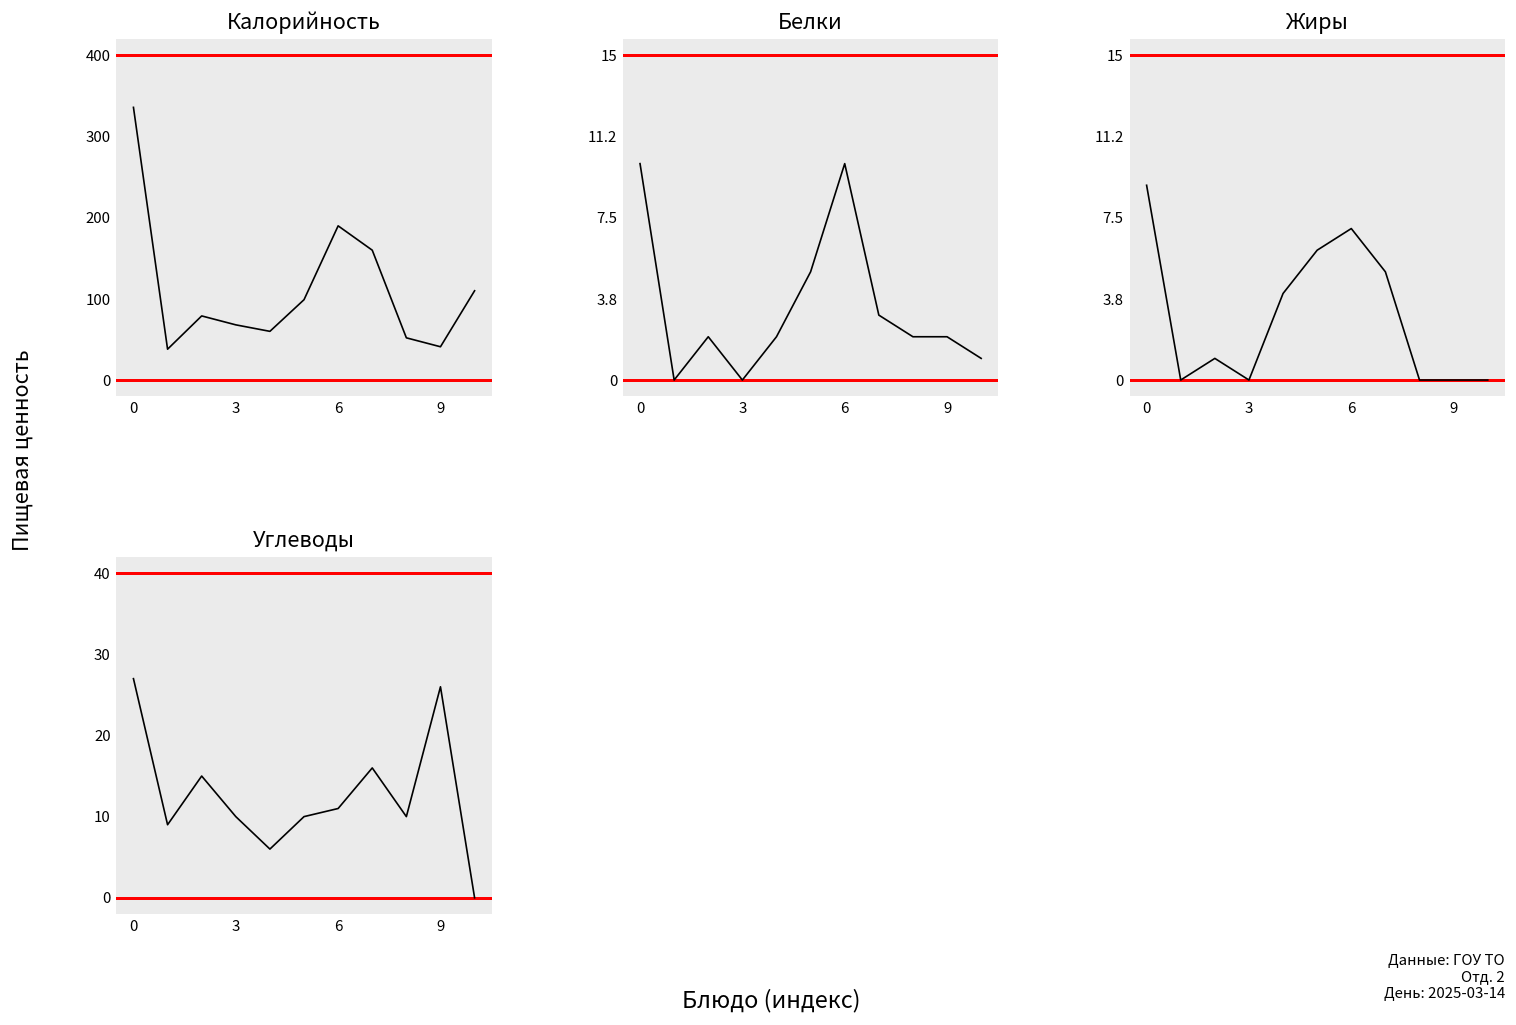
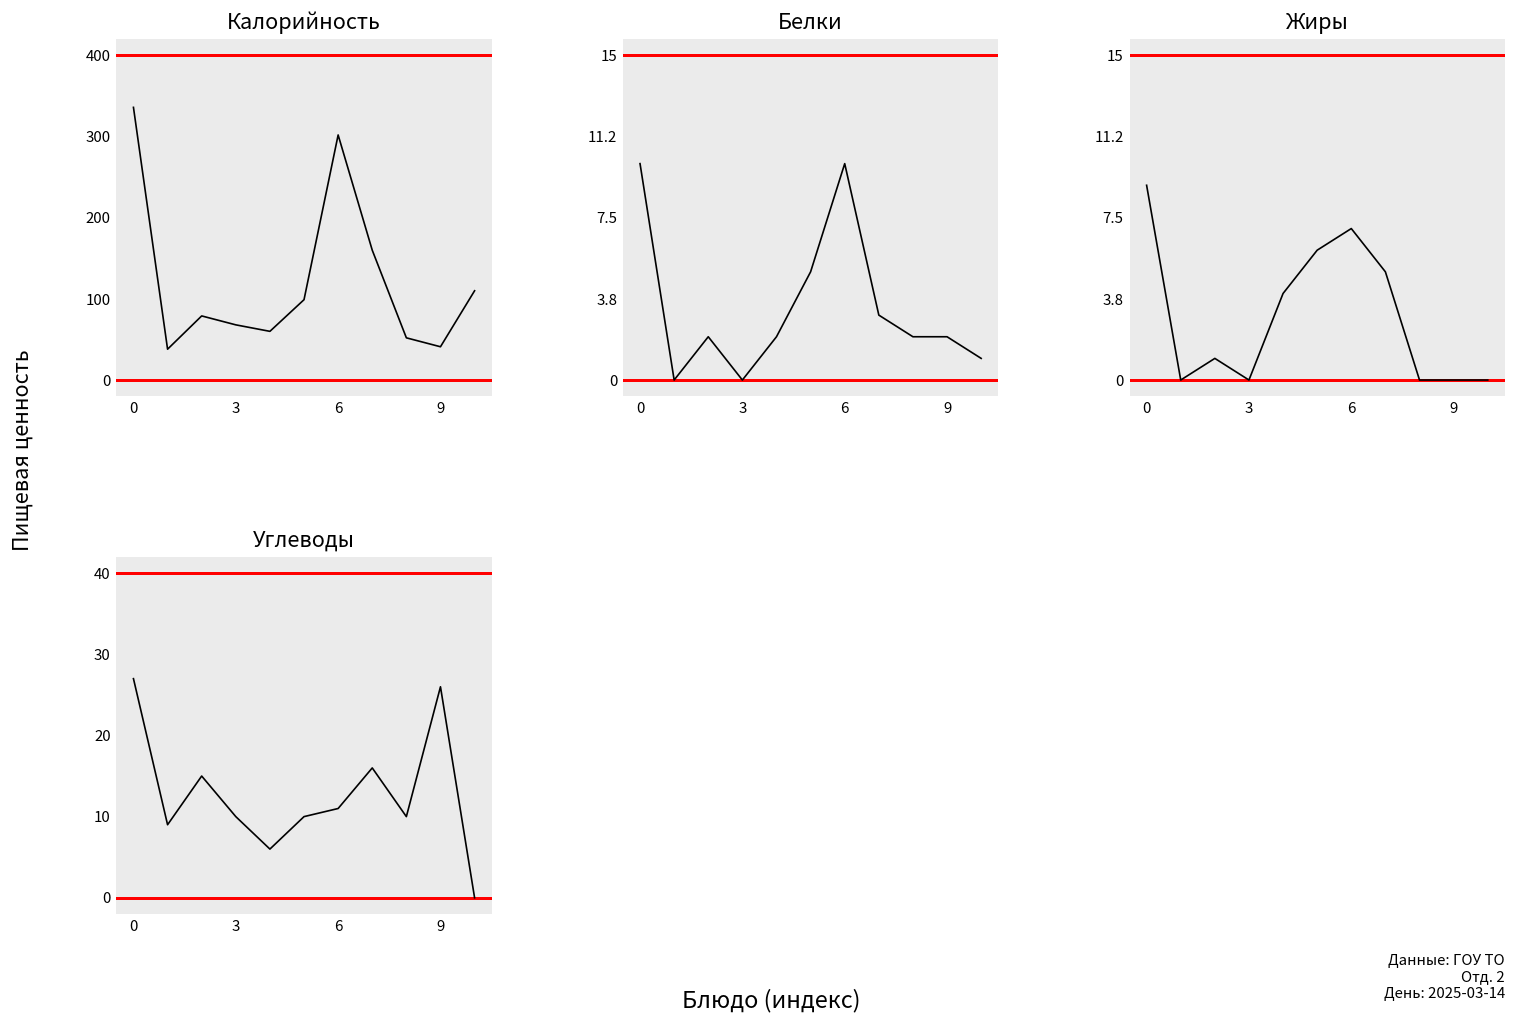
Калорийность, 6: 190 -> 300
